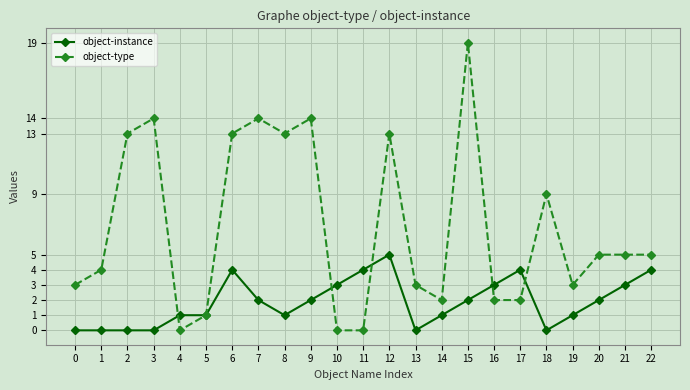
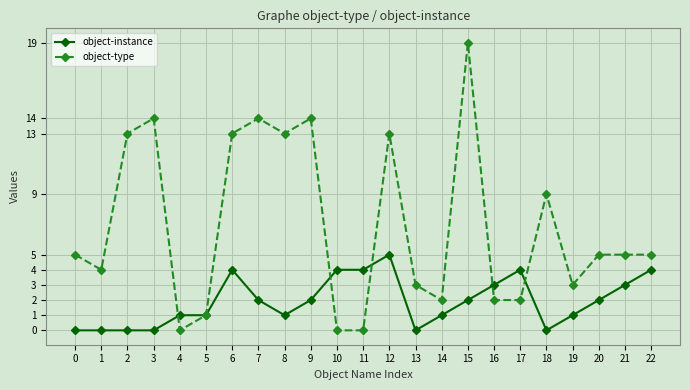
object-type, 0: 3 -> 5
object-instance, 10: 3 -> 4
